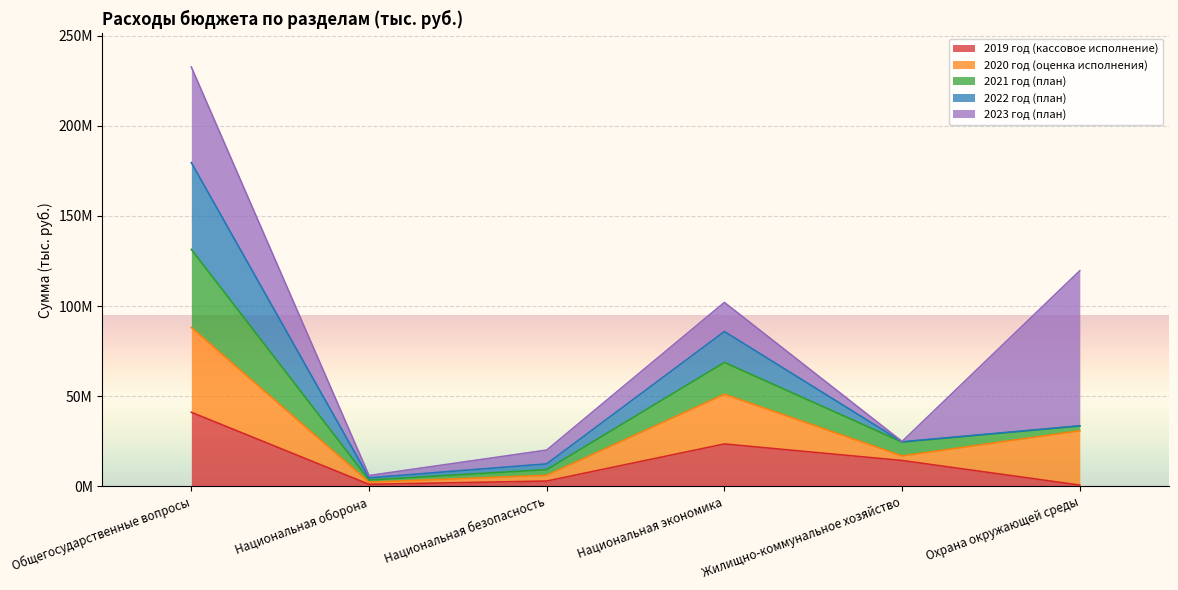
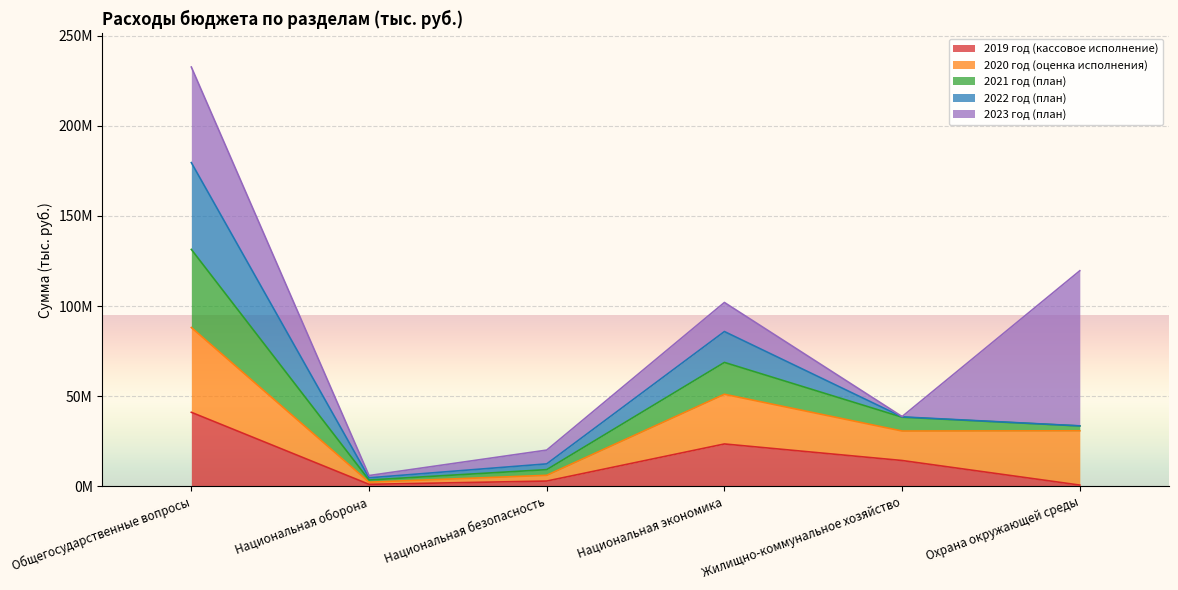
2020 год (оценка исполнения), Жилищно-коммунальное хозяйство: 3000000 -> 16000000
